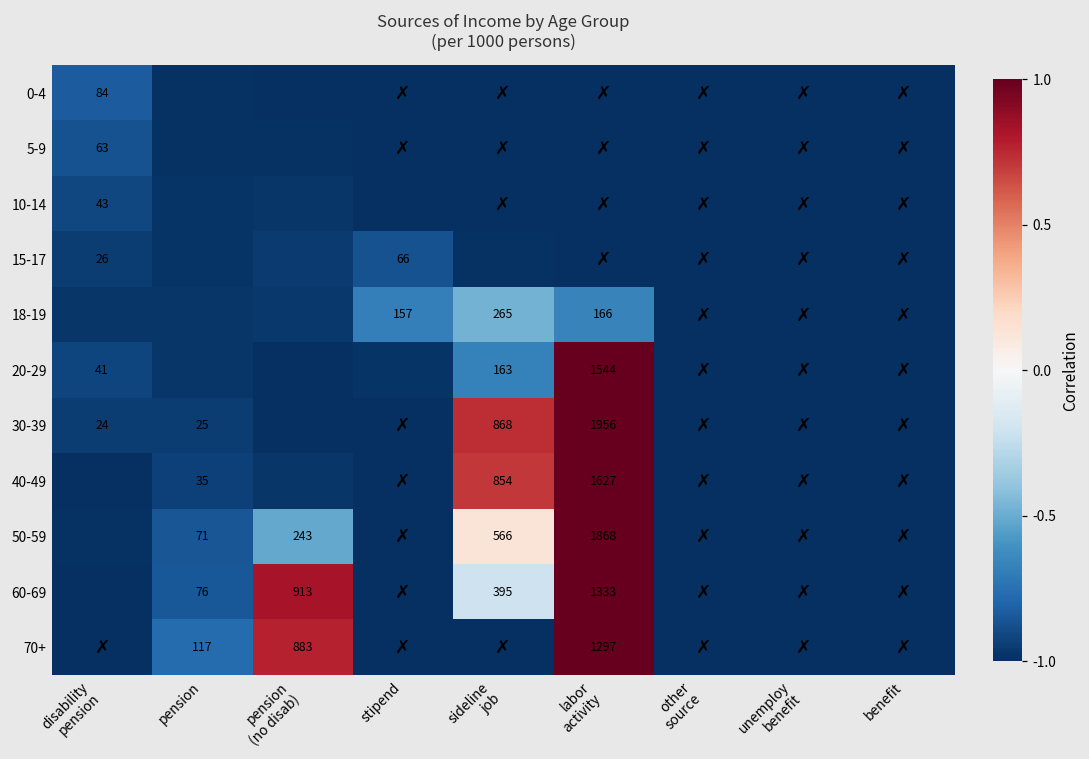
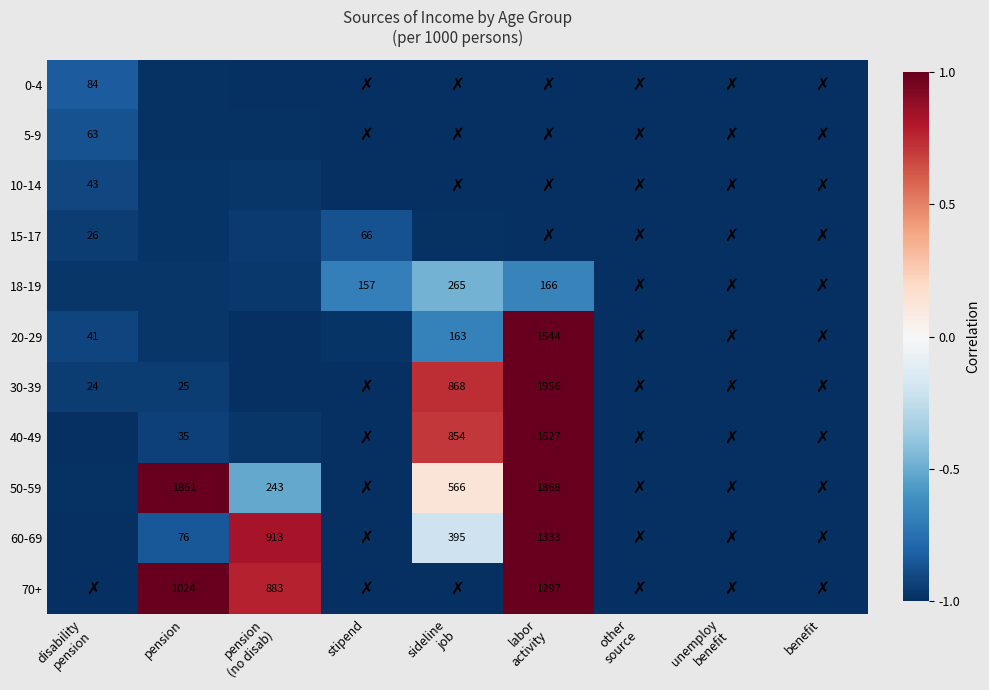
50-59, pension: 71 -> 1851
70+, pension: 117 -> 1024
